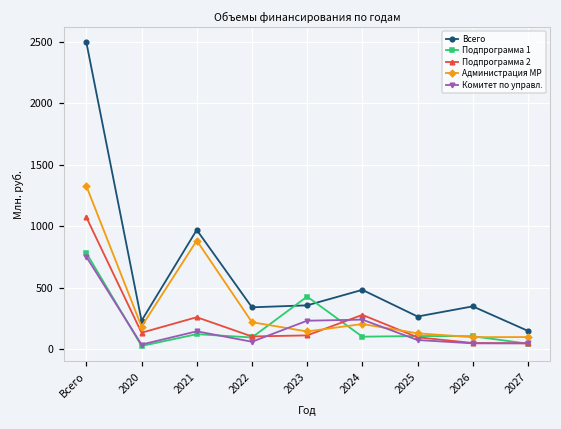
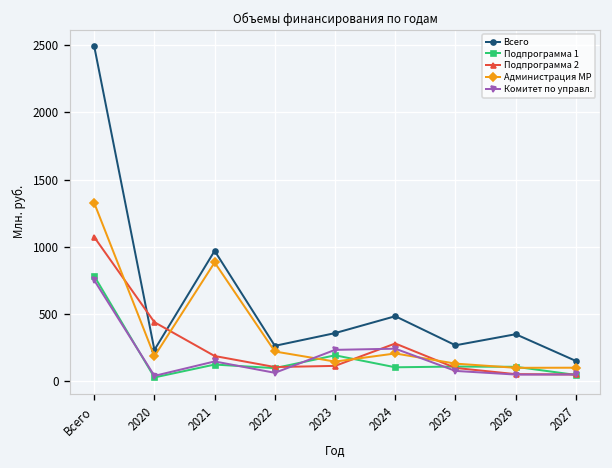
Подпрограмма 2, 2020: 130 -> 440
Подпрограмма 2, 2021: 260 -> 180
Всего, 2022: 340 -> 260
Подпрограмма 1, 2023: 430 -> 190
